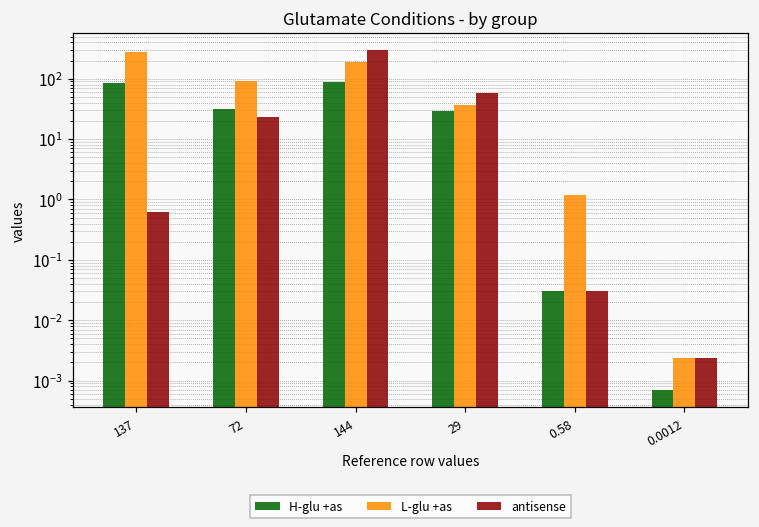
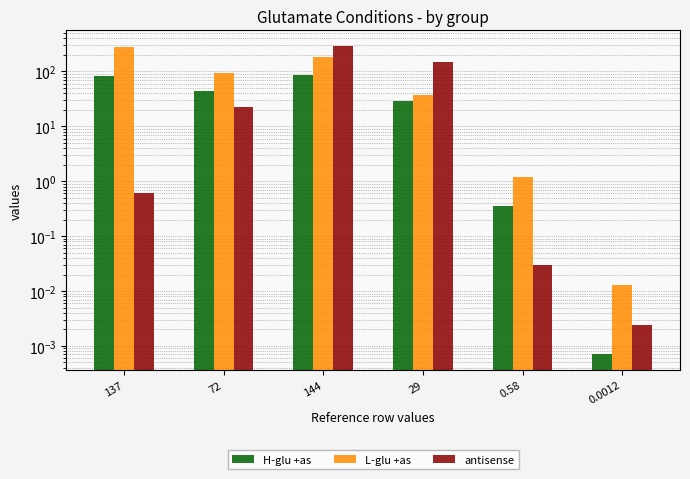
H-glu +as, 72: 30 -> 40
antisense, 29: 60 -> 150
H-glu +as, 0.58: 0.03 -> 0.4
L-glu +as, 0.0012: 0.002 -> 0.013
